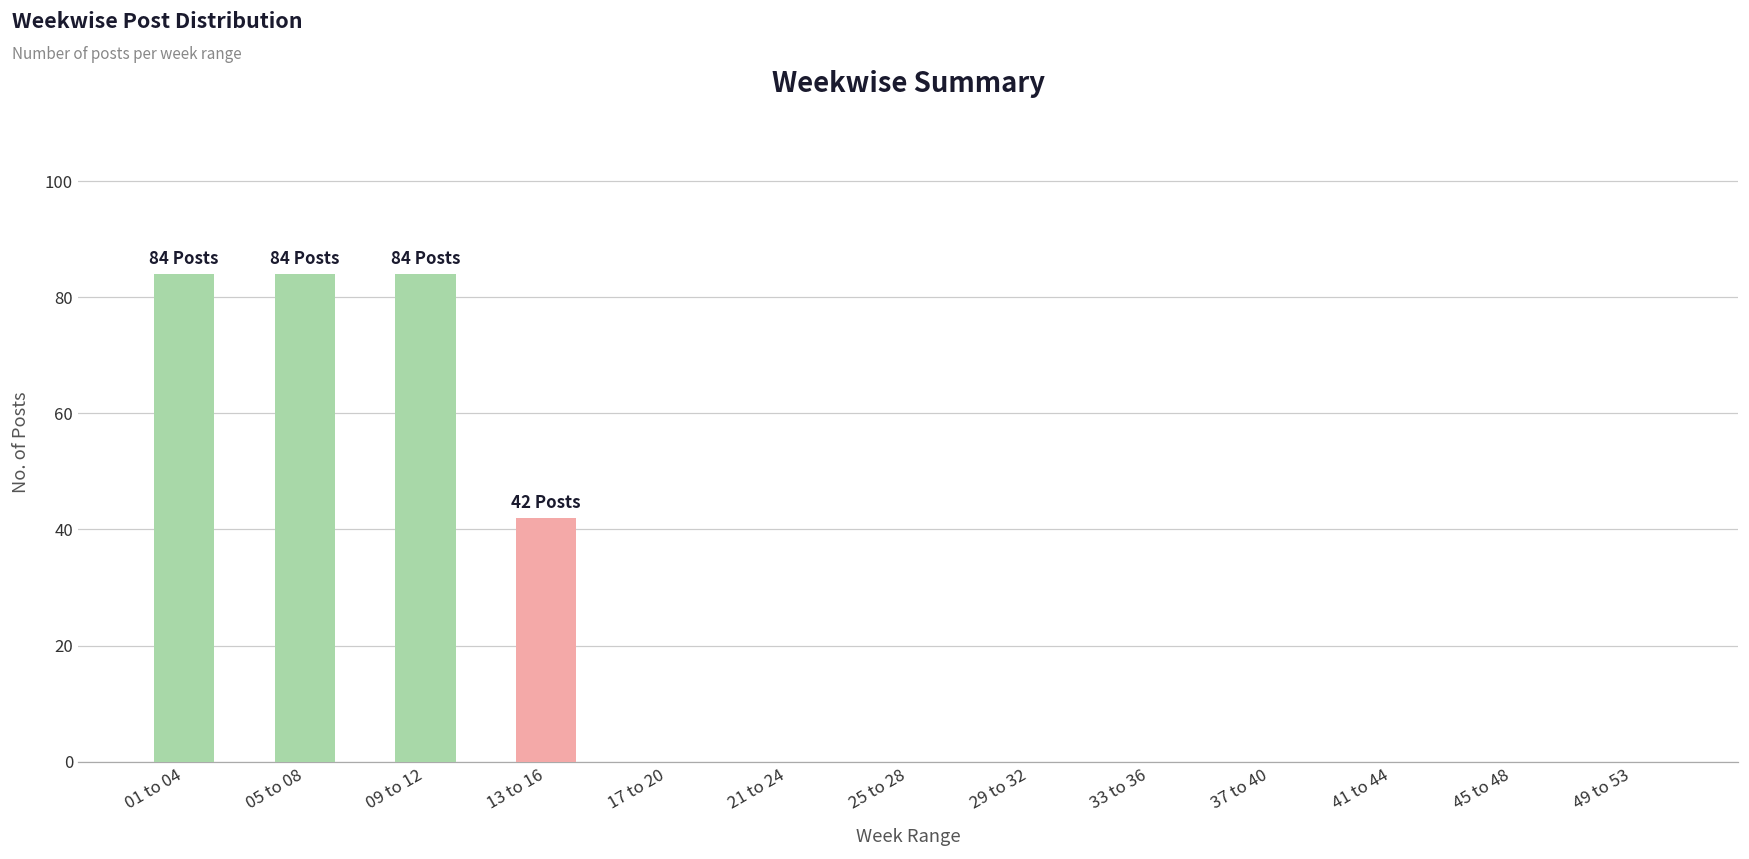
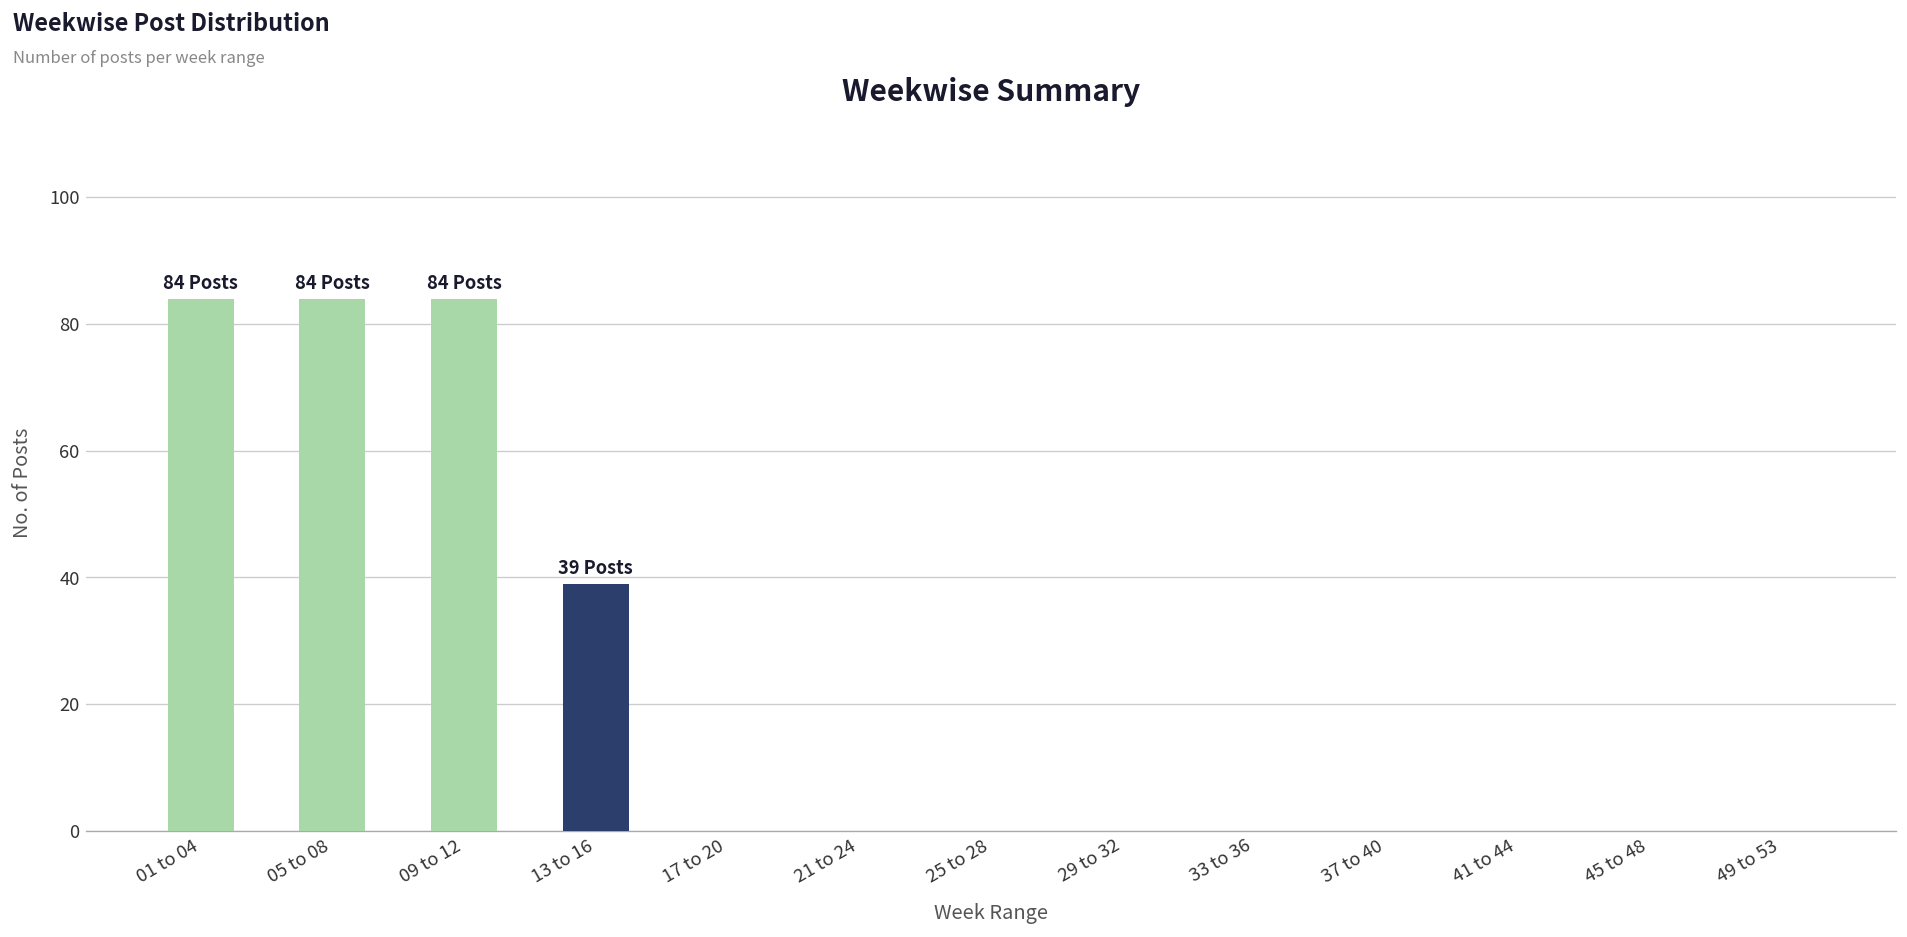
13 to 16: 42 -> 39
